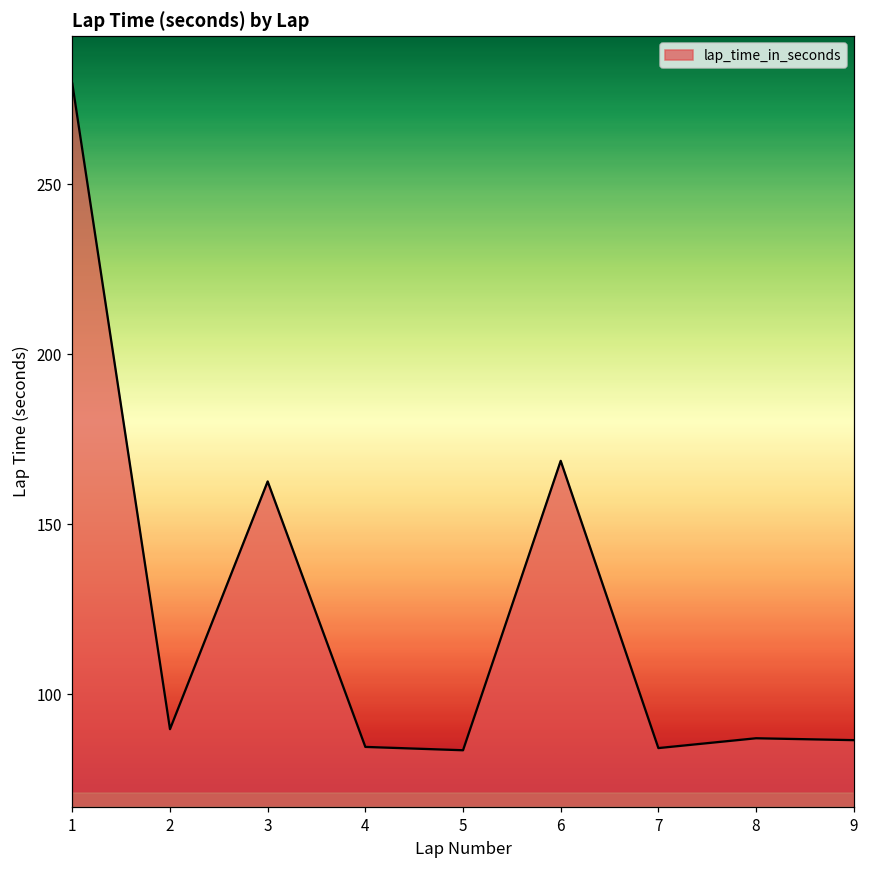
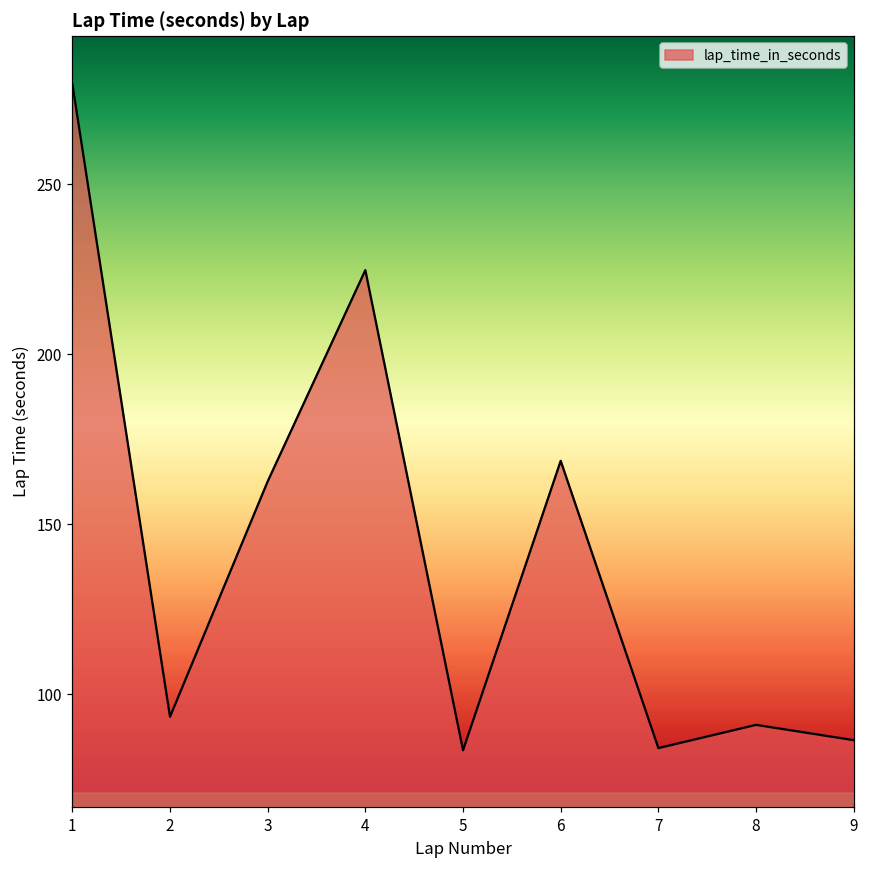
2: 90 -> 93
4: 85 -> 225
8: 87 -> 91
